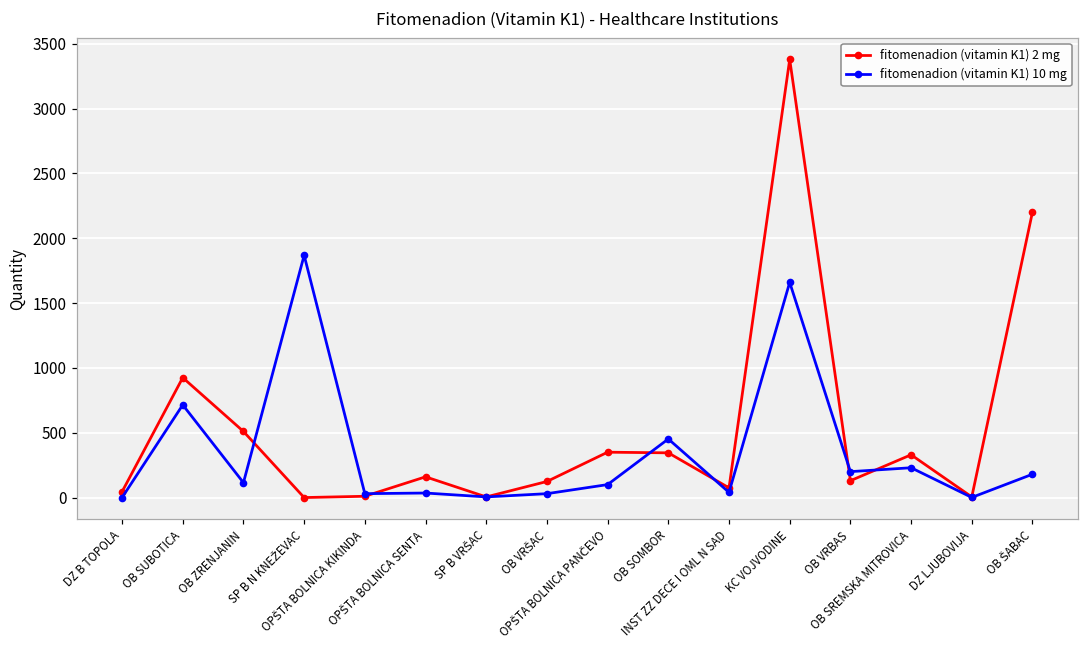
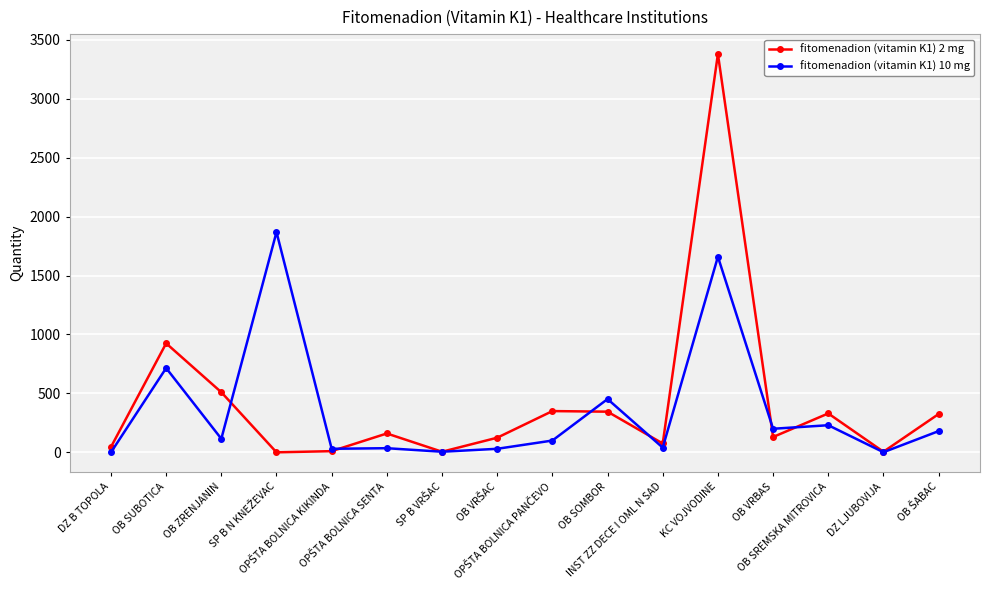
fitomenadion (vitamin K1) 2 mg, OB ŠABAC: 2200 -> 330
